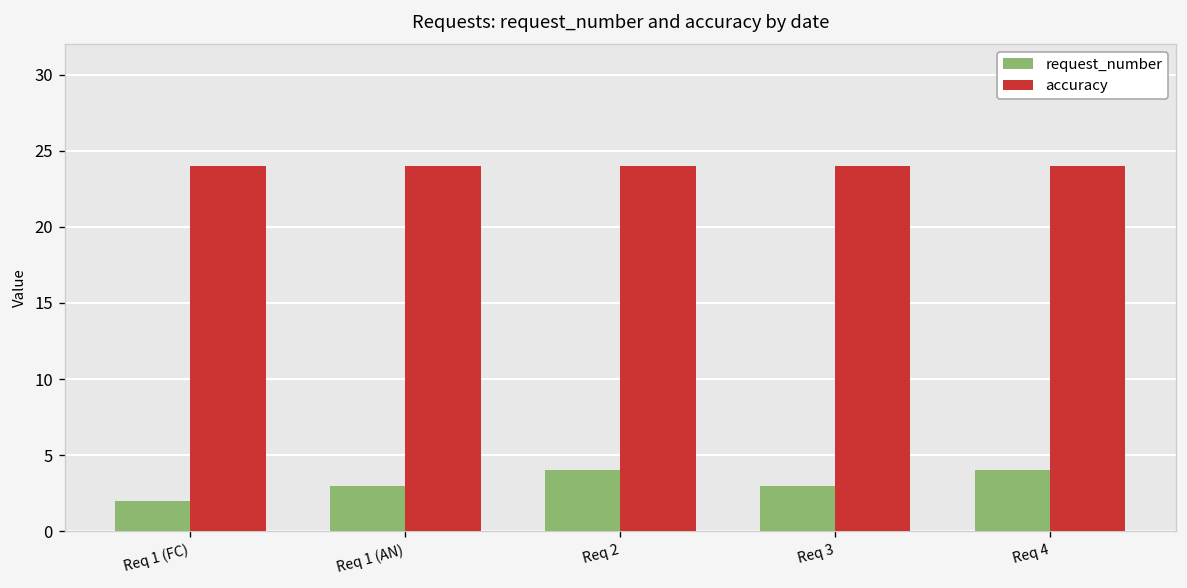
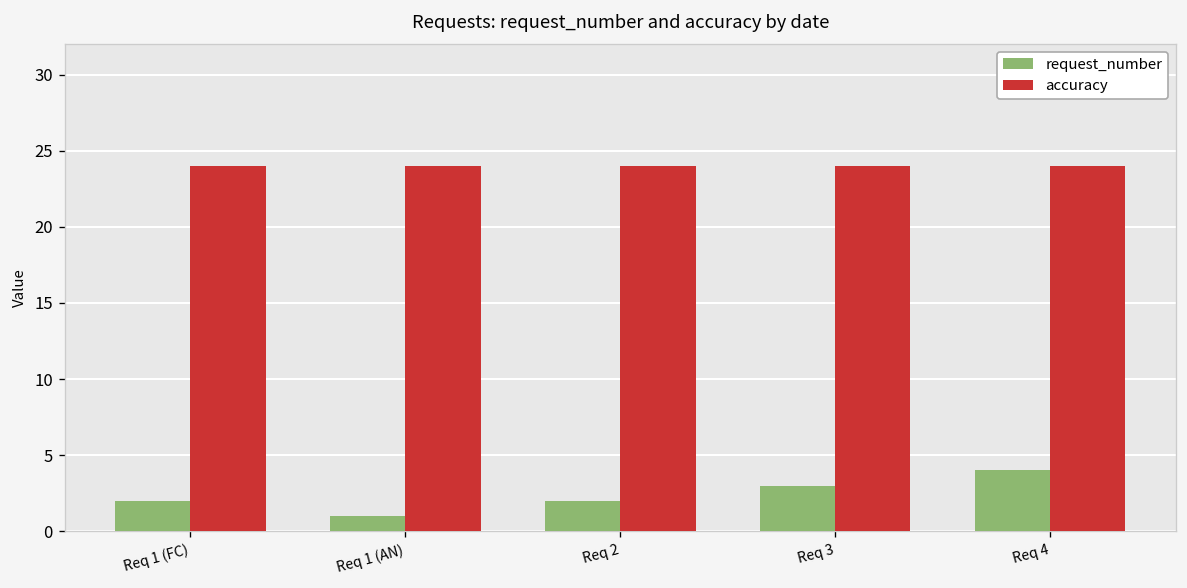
request_number, Req 1 (AN): 3 -> 1
request_number, Req 2: 4 -> 2
